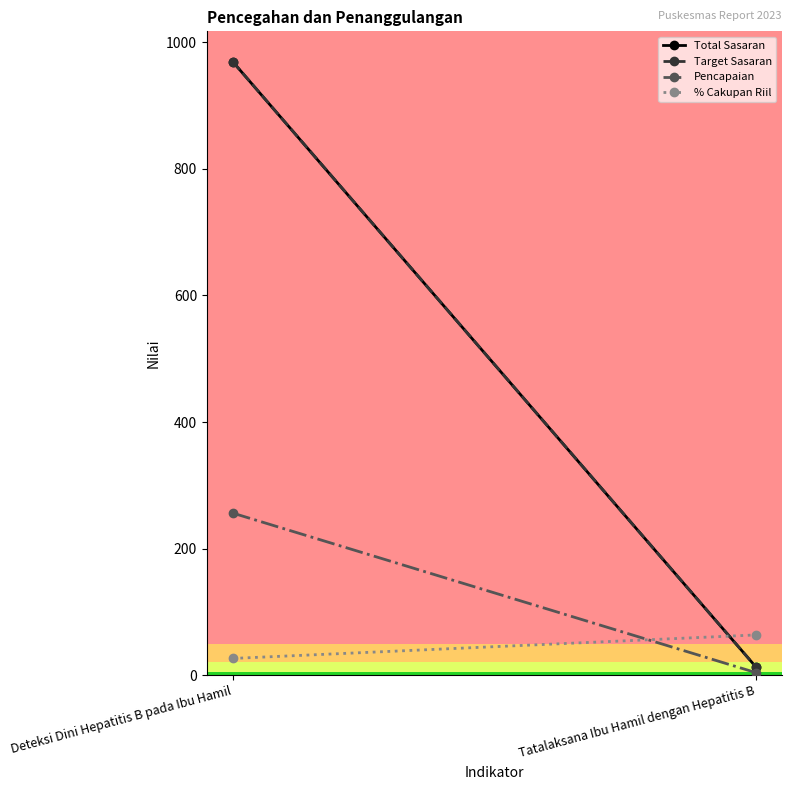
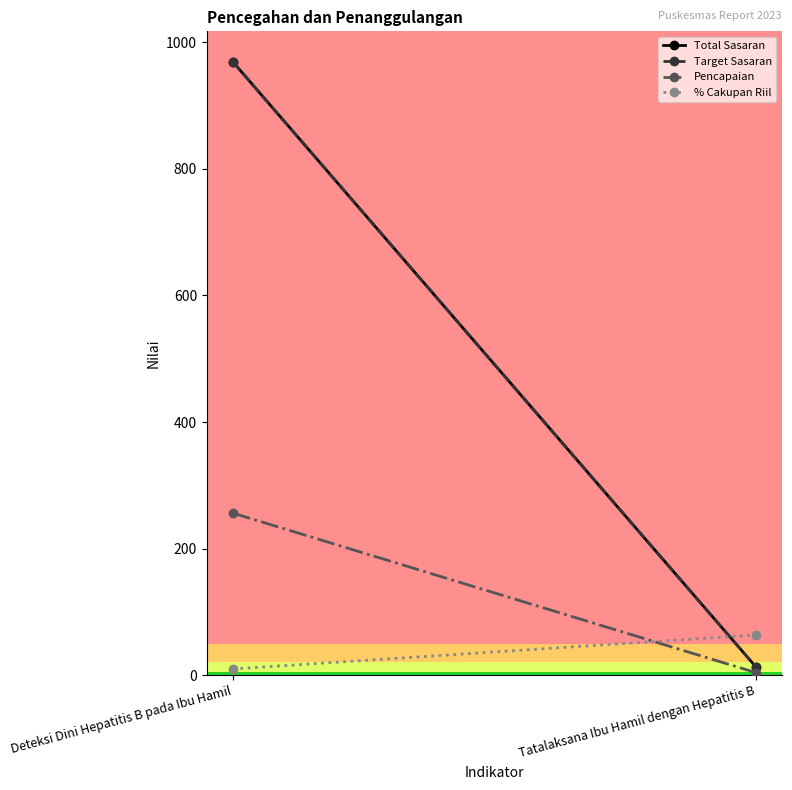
% Cakupan Riil, Deteksi Dini Hepatitis B pada Ibu Hamil: 30 -> 10
